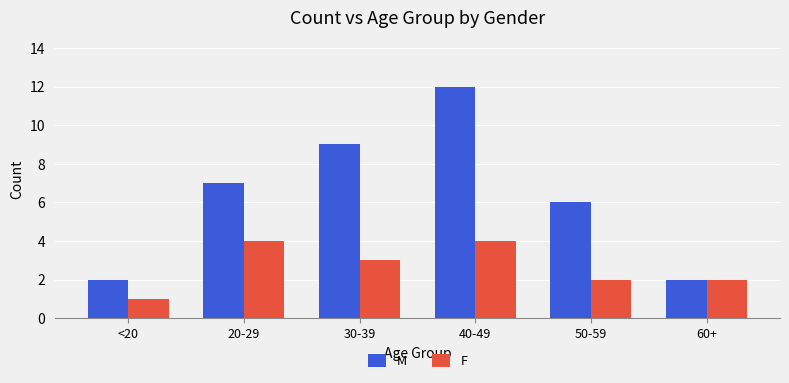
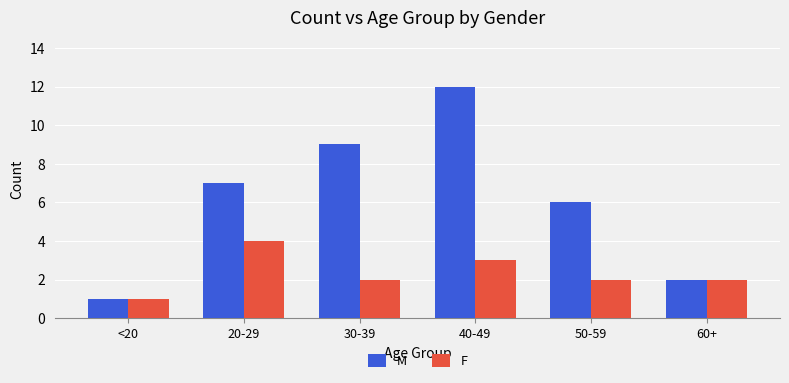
M, <20: 2 -> 1
F, 30-39: 3 -> 2
F, 40-49: 4 -> 3
